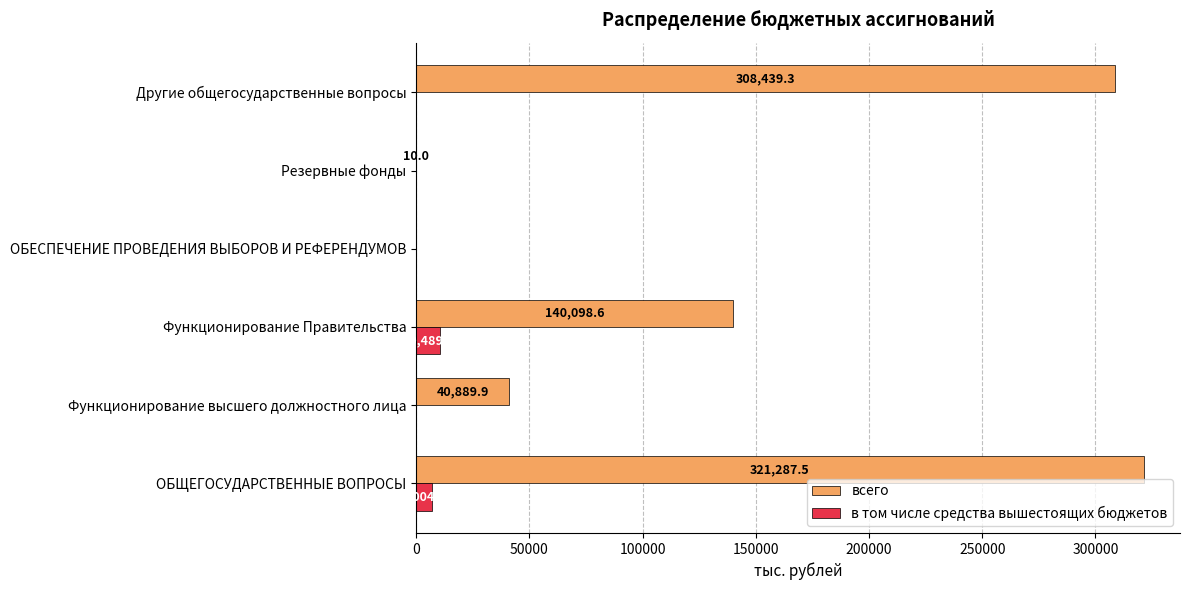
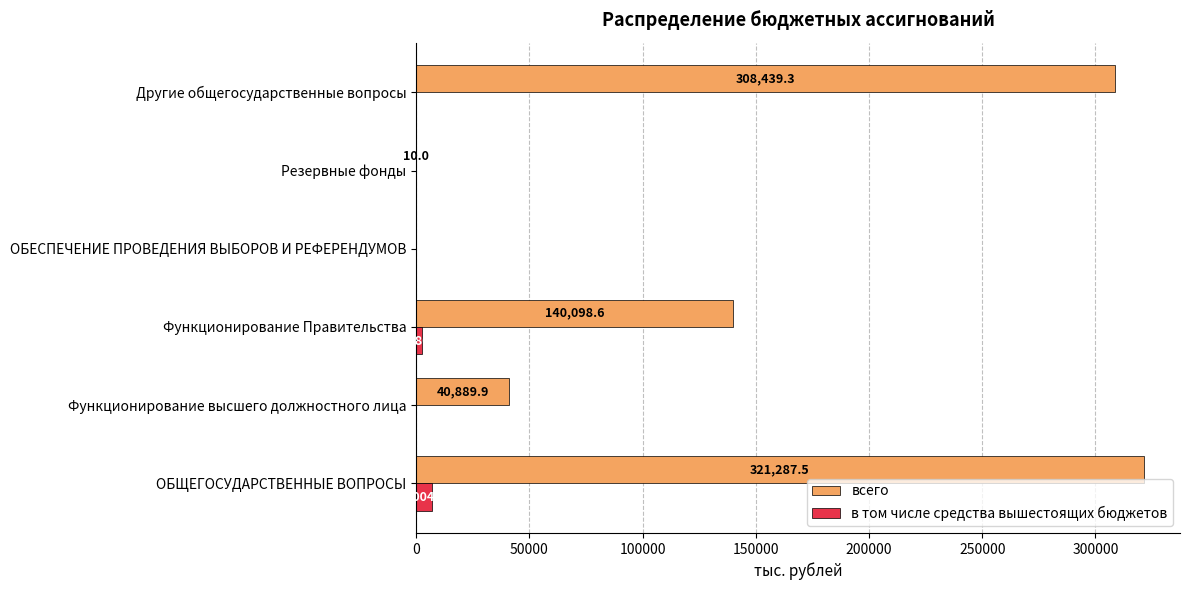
в том числе средства вышестоящих бюджетов, Функционирование Правительства: 10000 -> 2000
